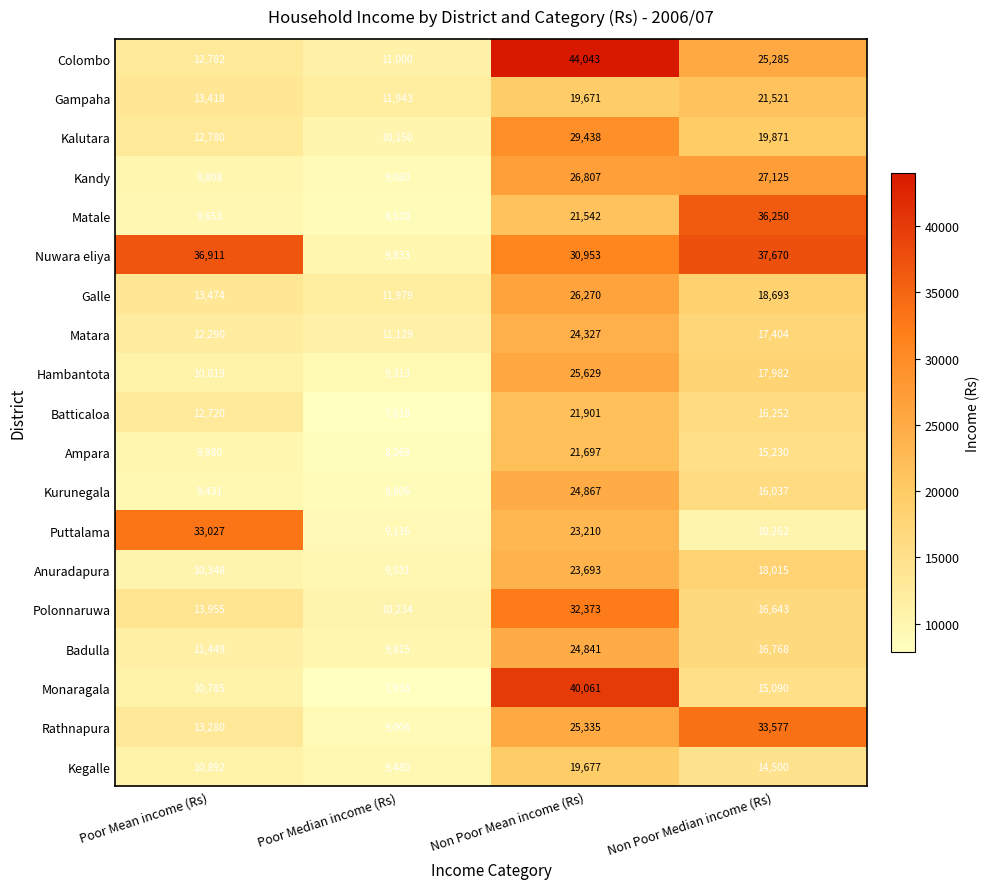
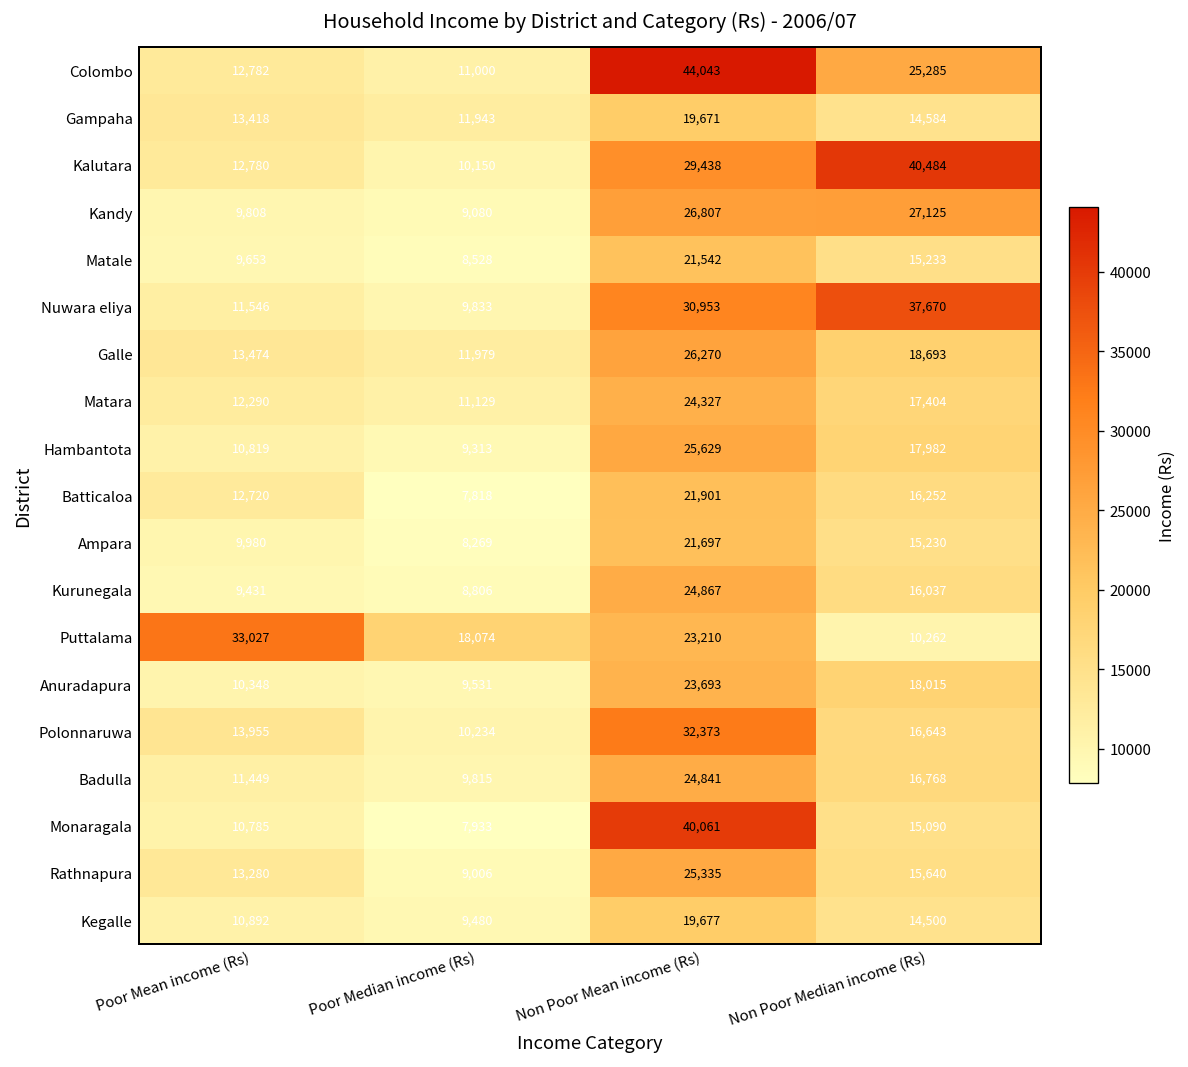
Gampaha, Non Poor Median income (Rs): 21,521 -> 14,584
Kalutara, Non Poor Median income (Rs): 19,871 -> 40,484
Matale, Non Poor Median income (Rs): 36,250 -> 15,233
Nuwara eliya, Poor Mean income (Rs): 36,911 -> 11,546
Puttalama, Poor Median income (Rs): 9,136 -> 18,074
Rathnapura, Non Poor Median income (Rs): 33,577 -> 15,640
